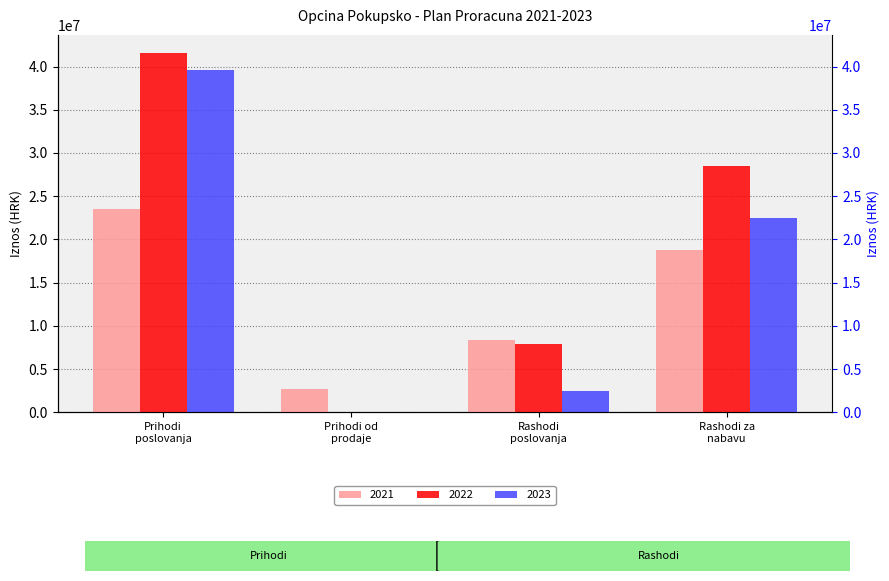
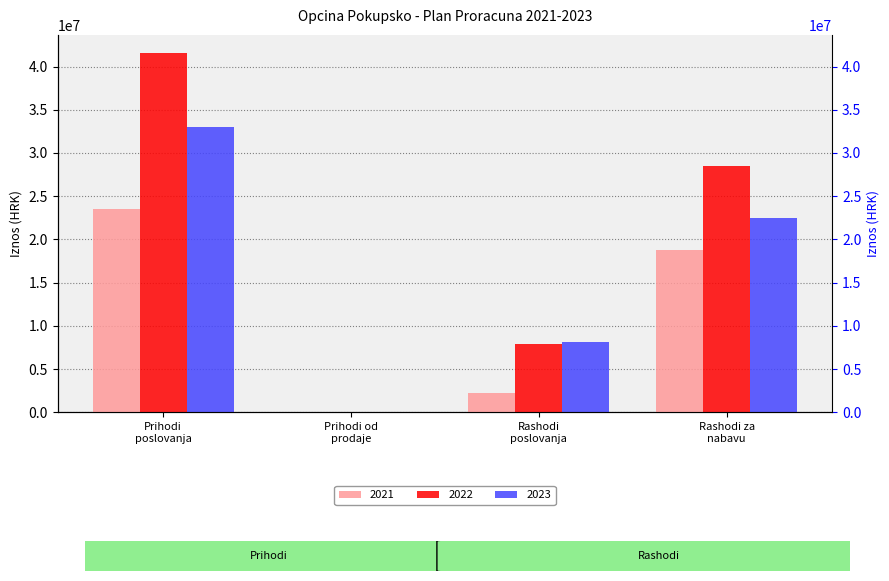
2023, Prihodi poslovanja: 40000000 -> 33000000
2021, Prihodi od prodaje: 3000000 -> 0
2021, Rashodi poslovanja: 8000000 -> 2000000
2023, Rashodi poslovanja: 2000000 -> 8000000
